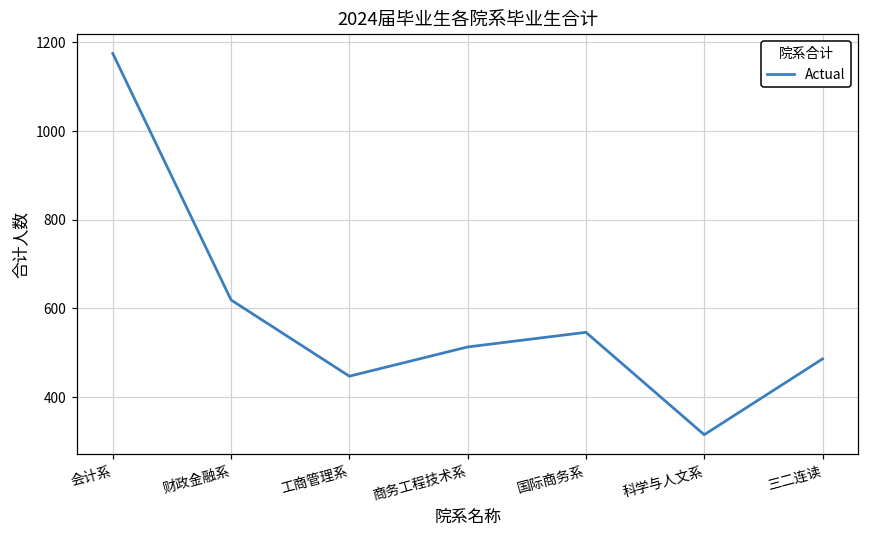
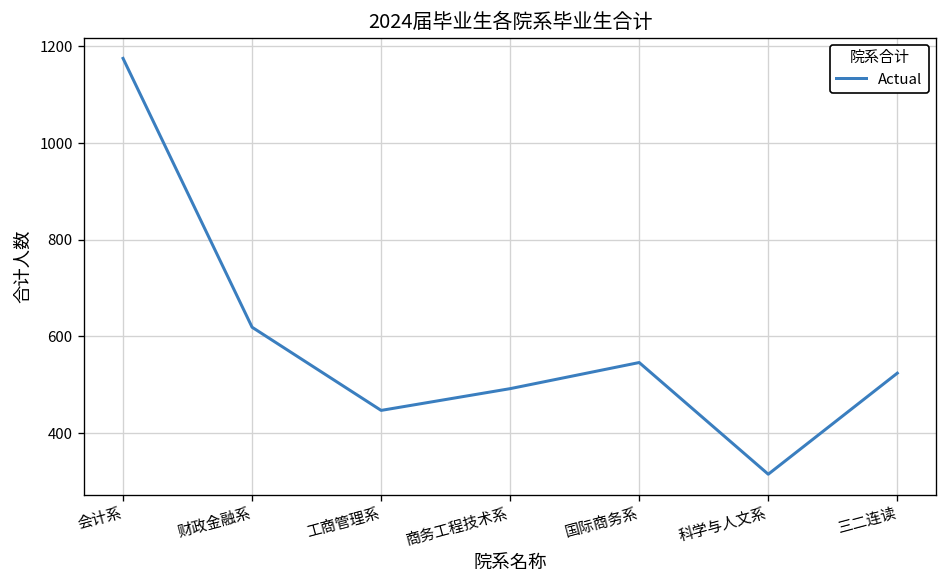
商务工程技术系: 510 -> 490
三二连读: 490 -> 520
